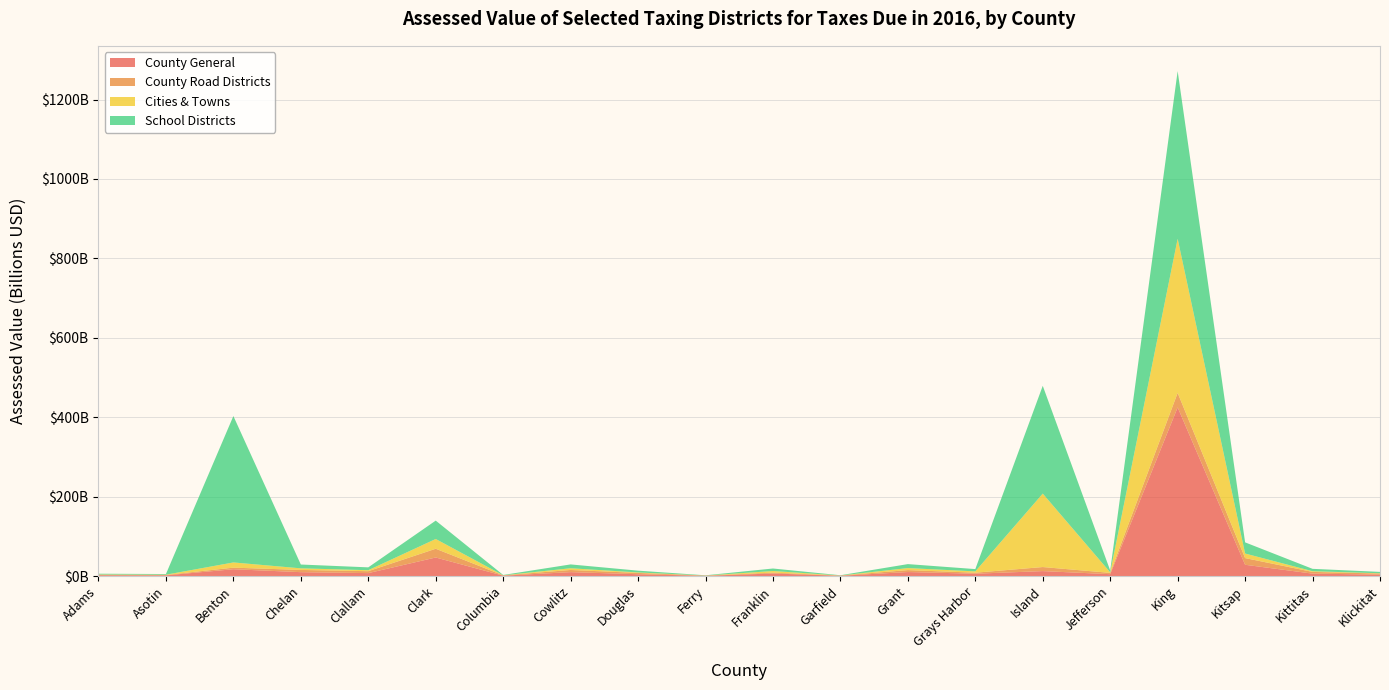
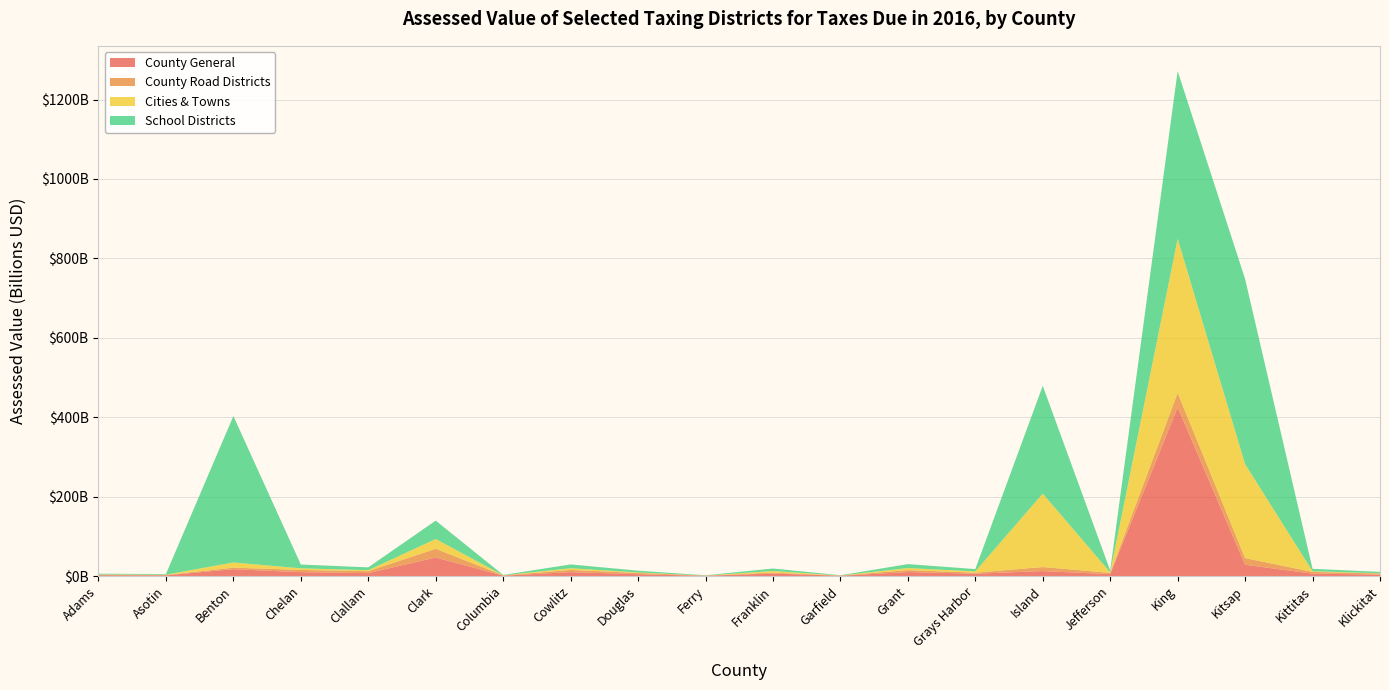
Cities & Towns, Kitsap: $10000000000 -> $240000000000
School Districts, Kitsap: $30000000000 -> $470000000000
